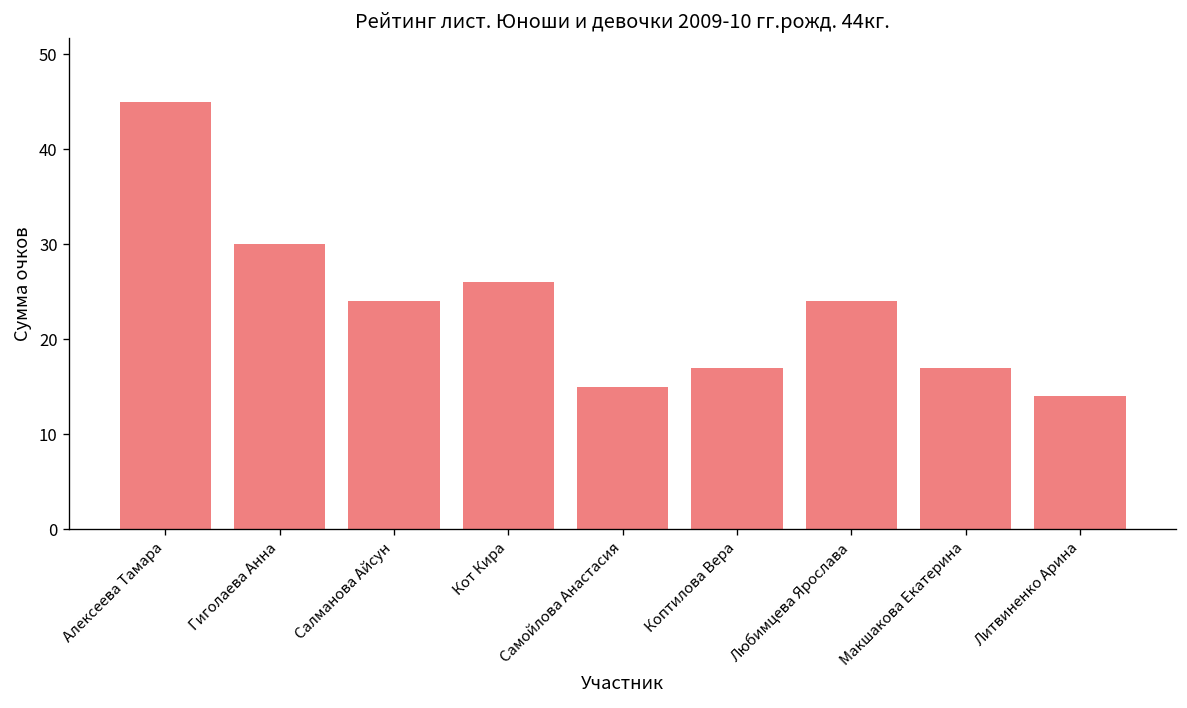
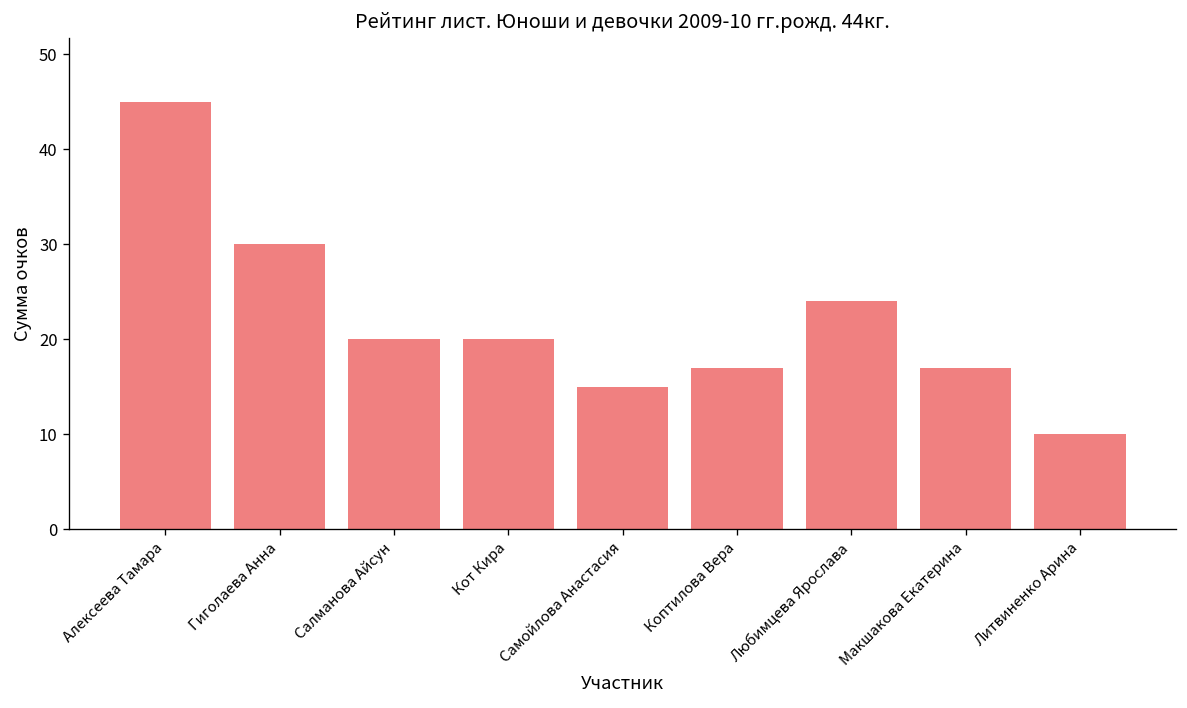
Салманова Айсун: 24 -> 20
Кот Кира: 26 -> 20
Литвиненко Арина: 14 -> 10
